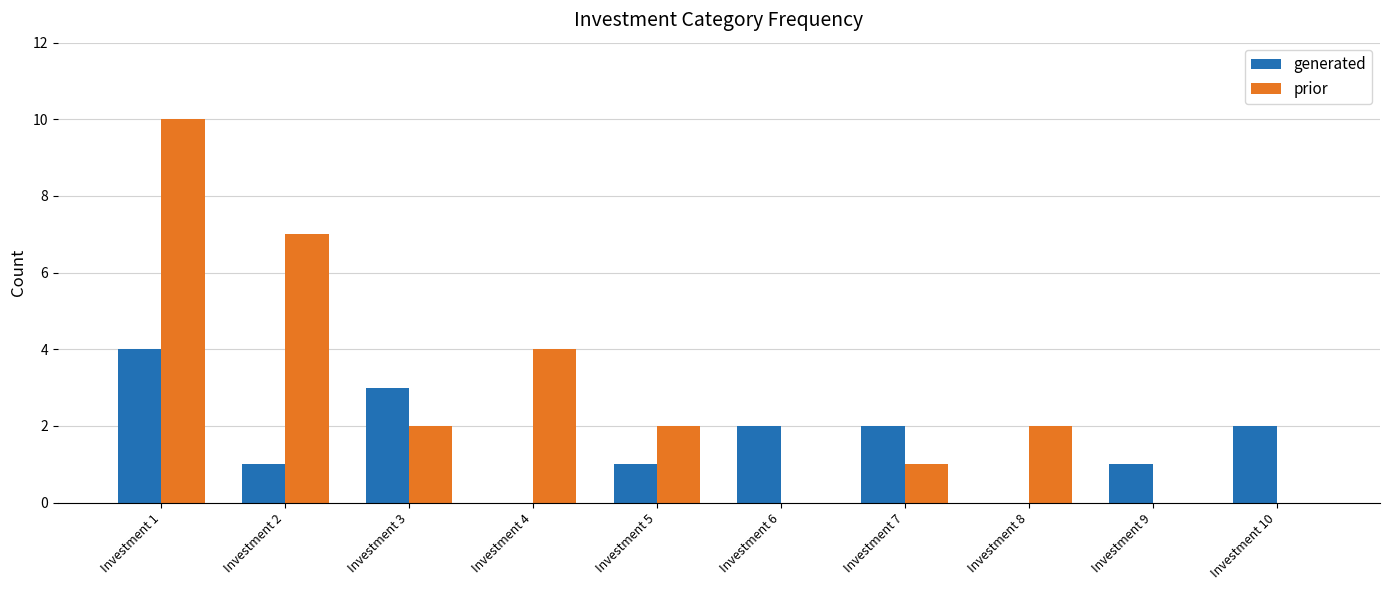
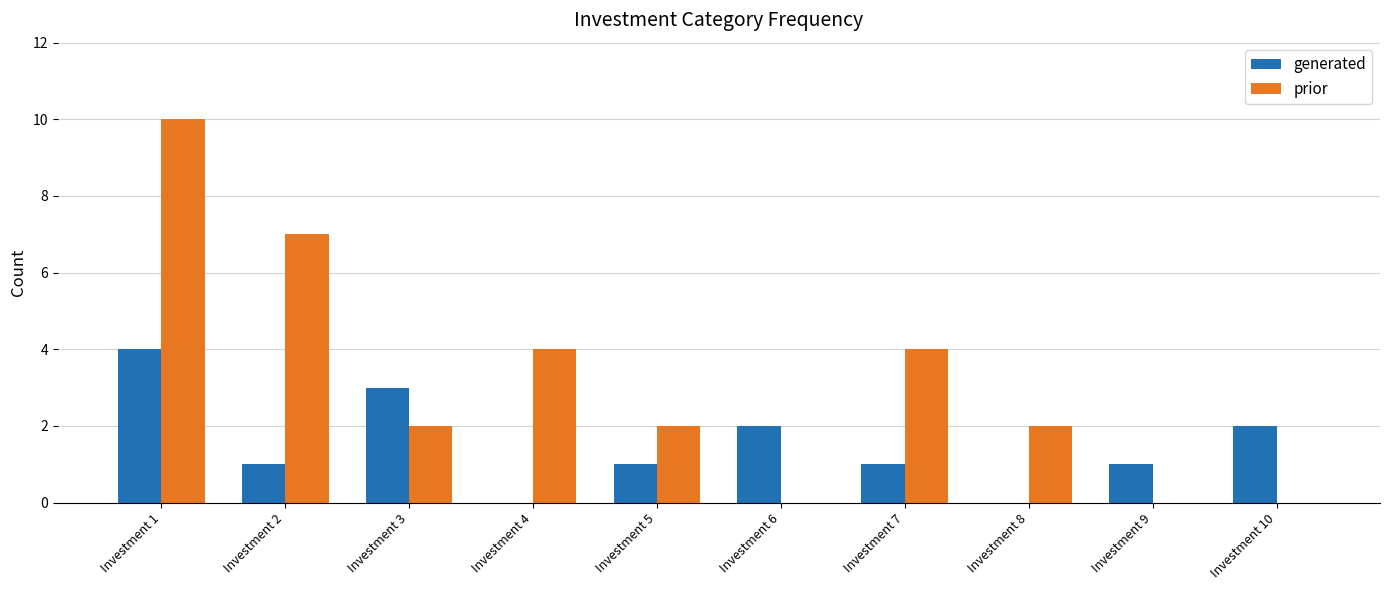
generated, Investment 7: 2 -> 1
prior, Investment 7: 1 -> 4
